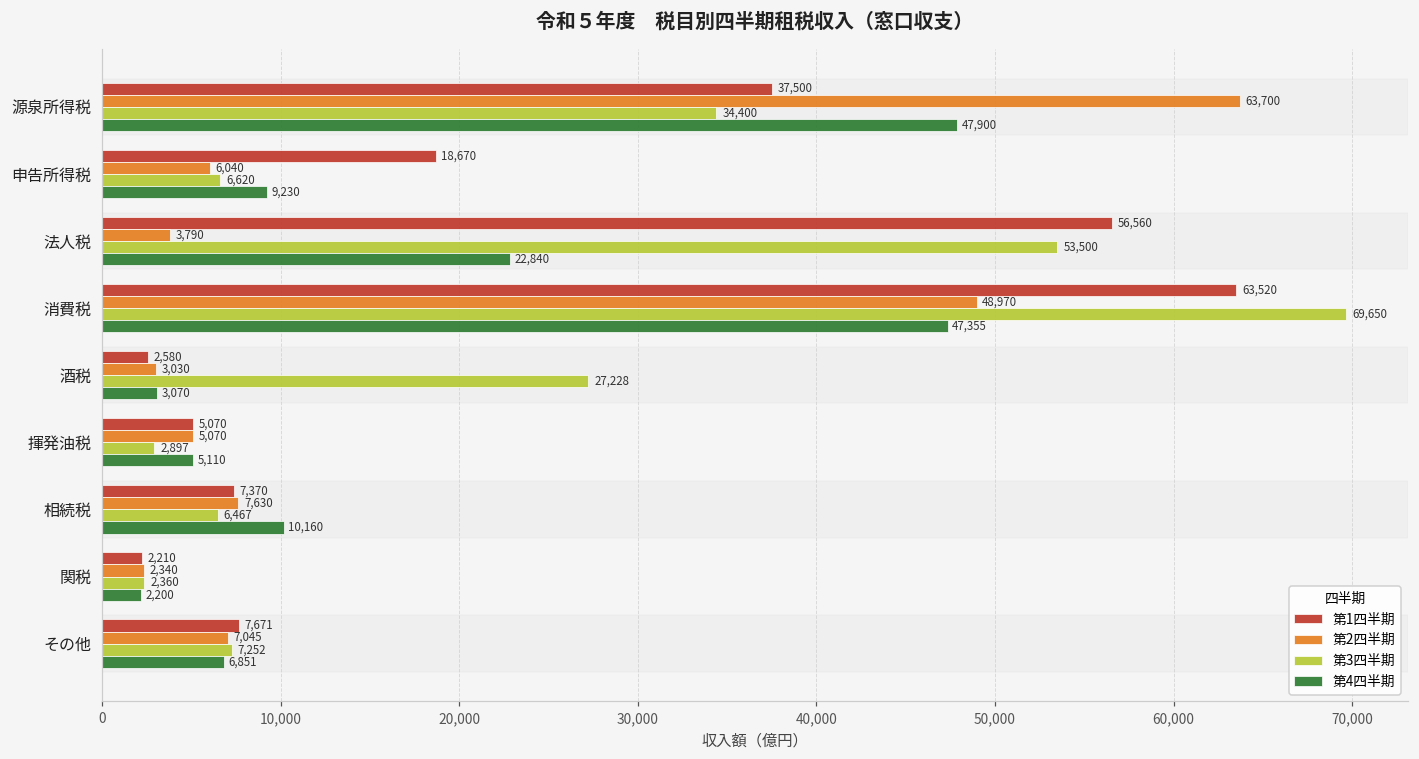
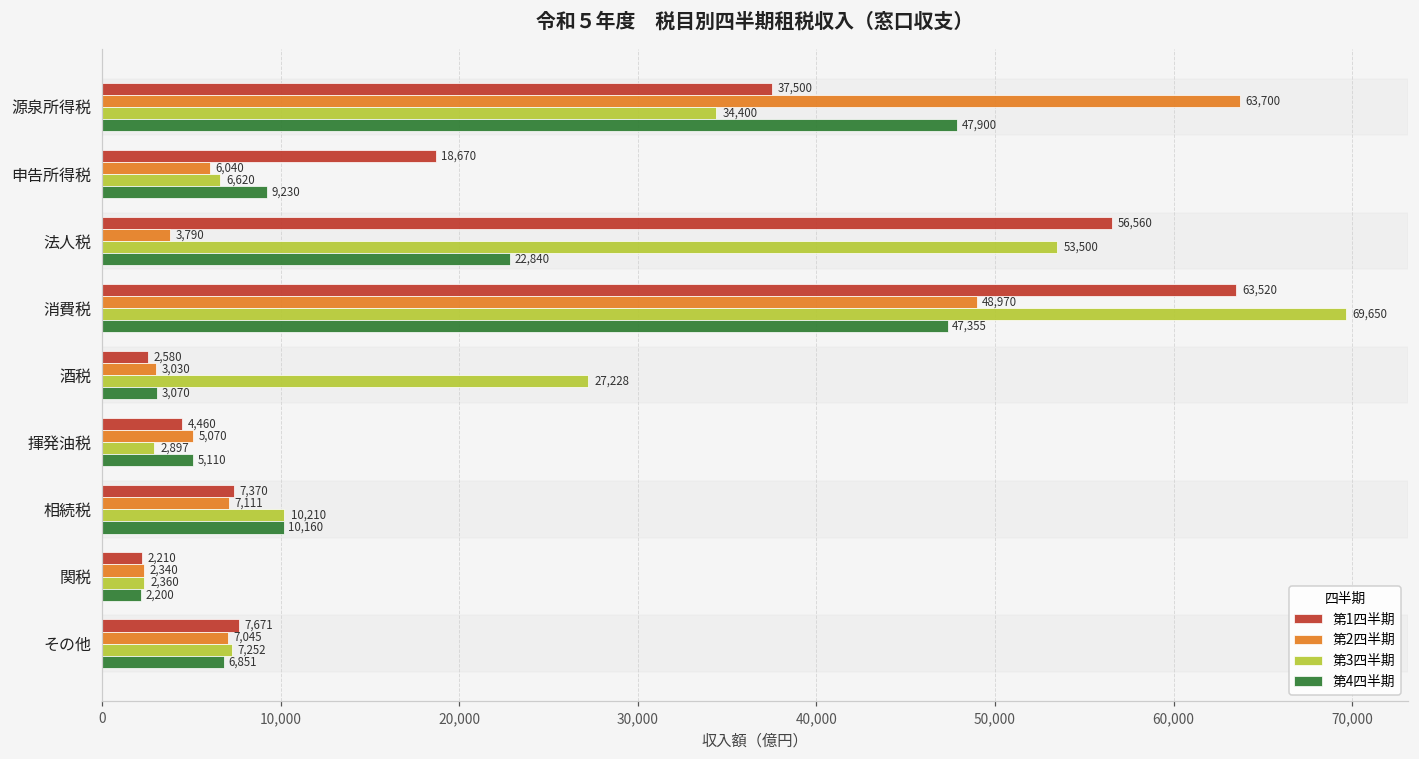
第1四半期, 揮発油税: 5,070 -> 4,460
第2四半期, 相続税: 7,630 -> 7,111
第3四半期, 相続税: 6,467 -> 10,210
